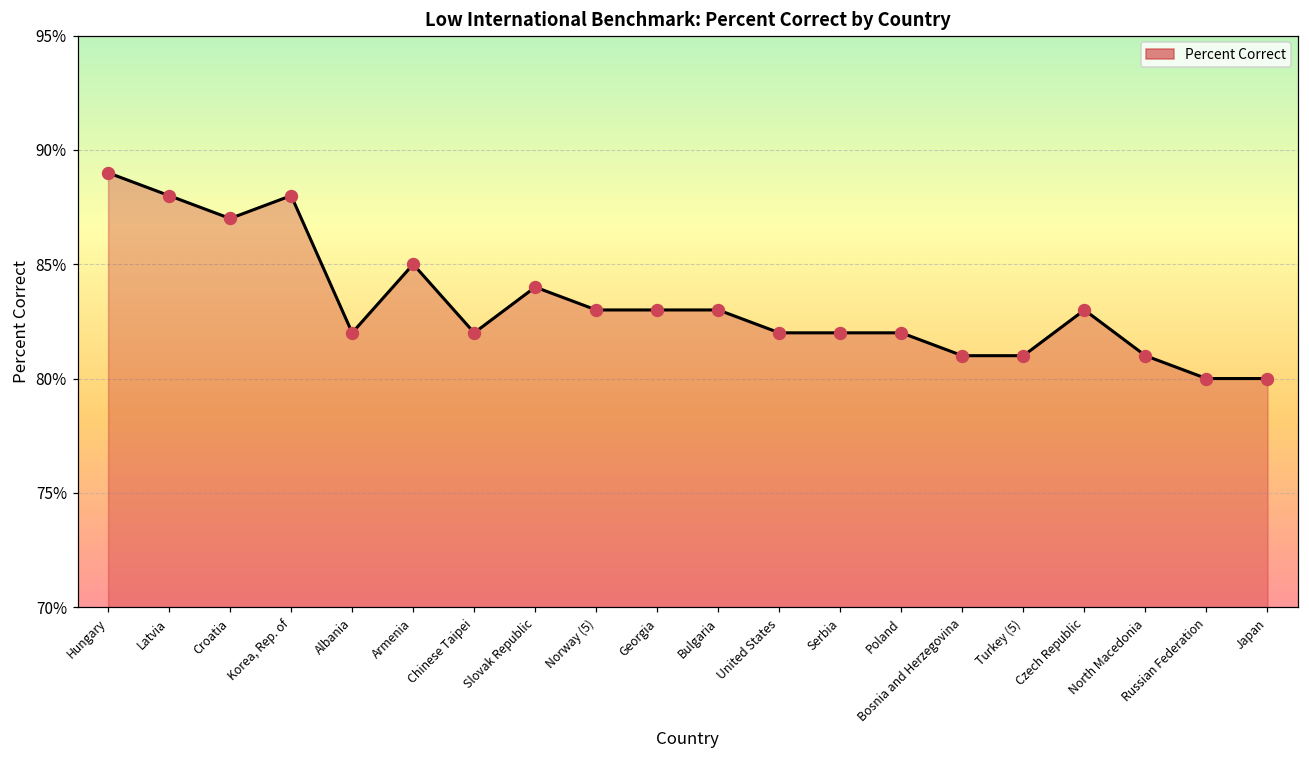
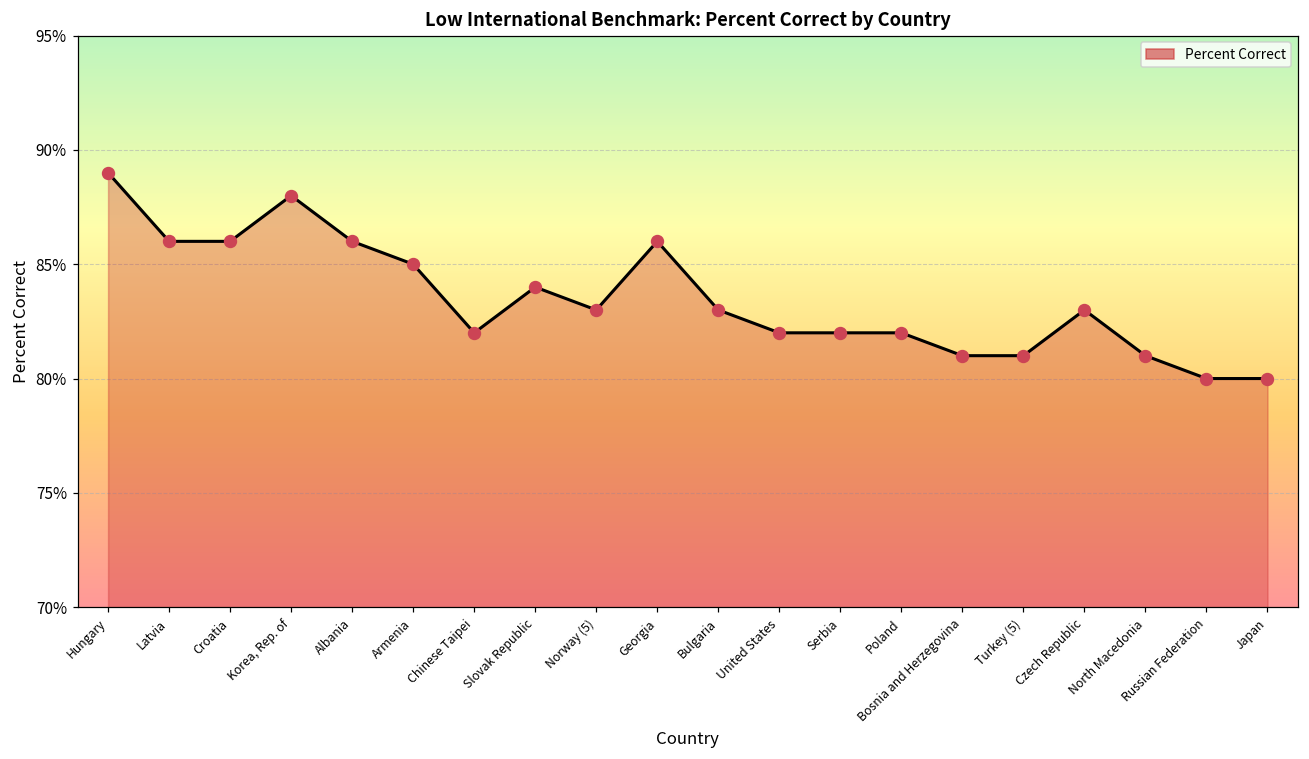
Latvia: 88% -> 86%
Croatia: 87% -> 86%
Albania: 82% -> 86%
Georgia: 83% -> 86%
